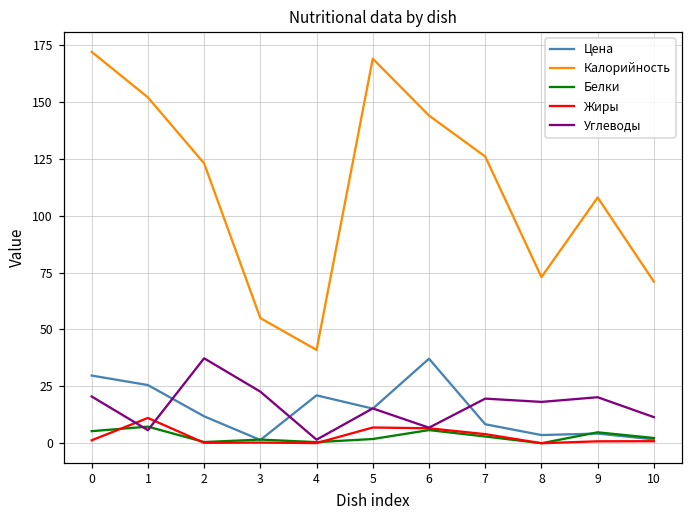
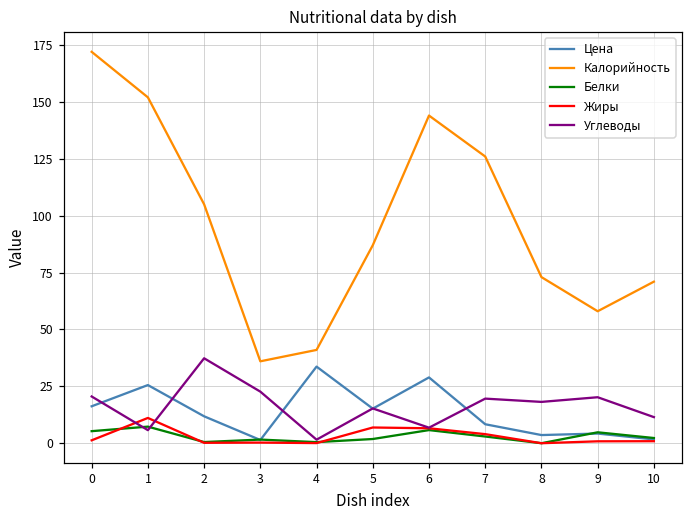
Цена, 0: 30 -> 16
Калорийность, 2: 123 -> 105
Калорийность, 3: 55 -> 36
Цена, 4: 21 -> 34
Калорийность, 5: 169 -> 87
Цена, 6: 37 -> 29
Калорийность, 9: 108 -> 58
